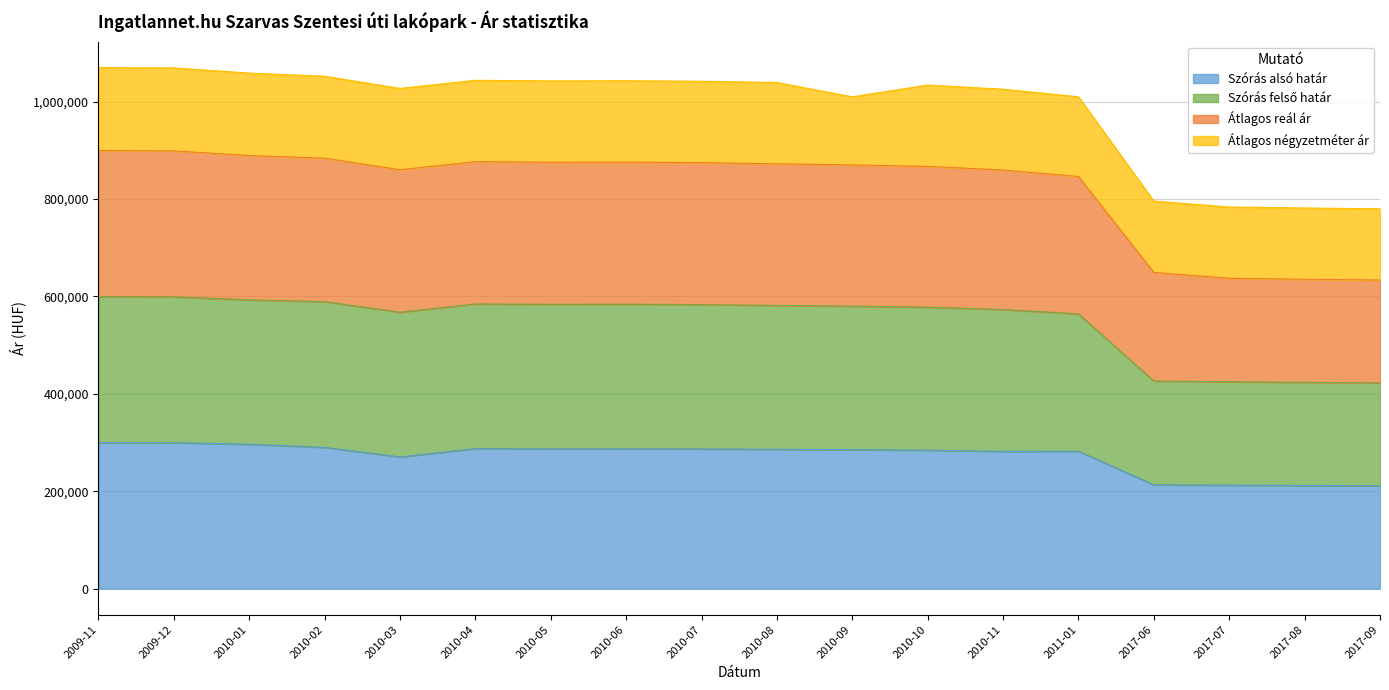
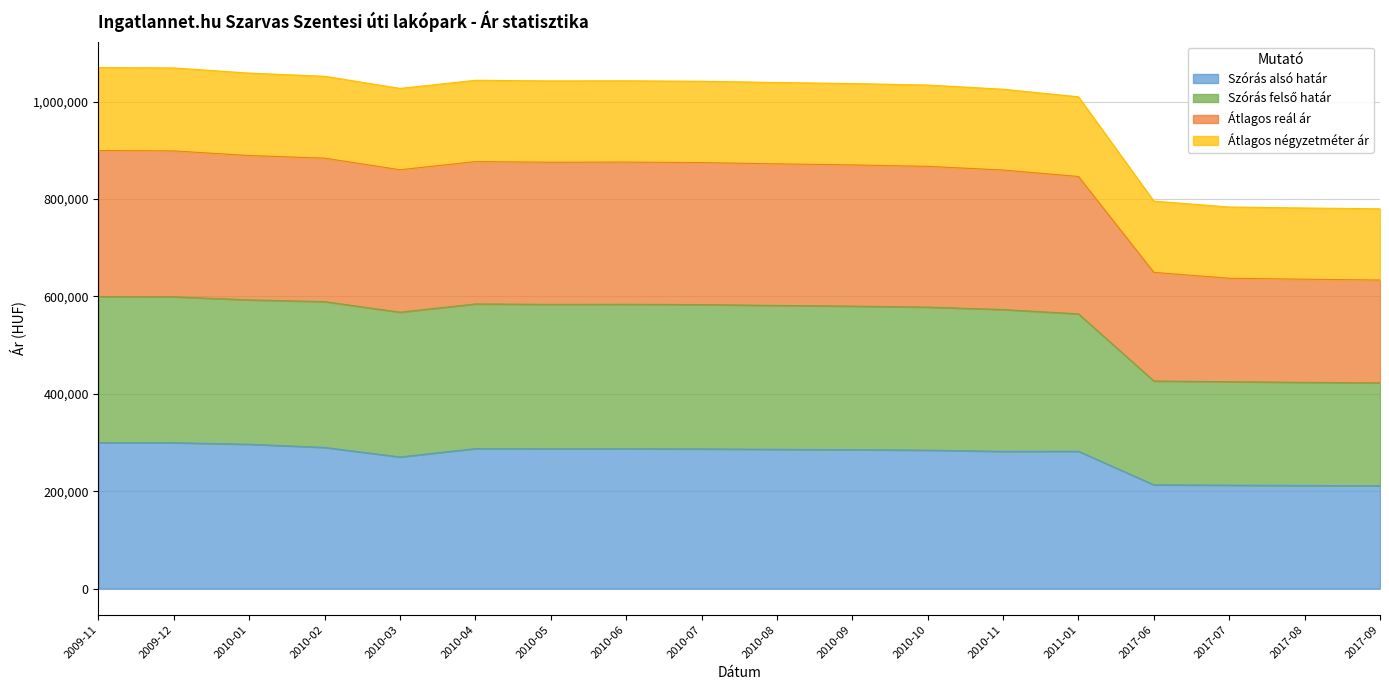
Átlagos négyzetméter ár, 2010-09: 140,000 -> 170,000
